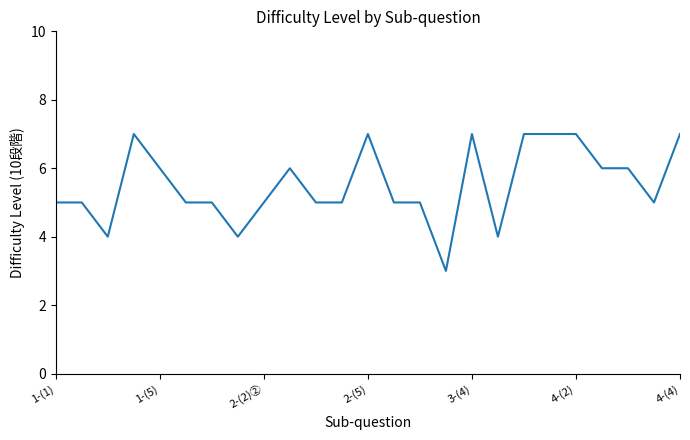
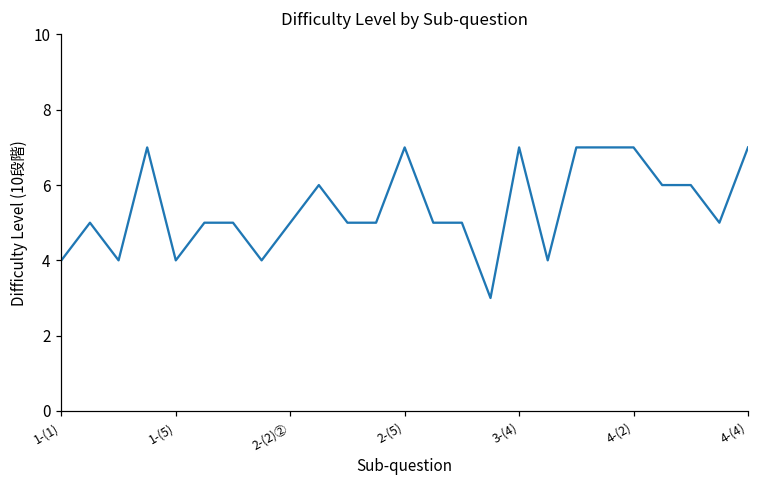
1-(1): 5 -> 4
1-(5): 6 -> 4
